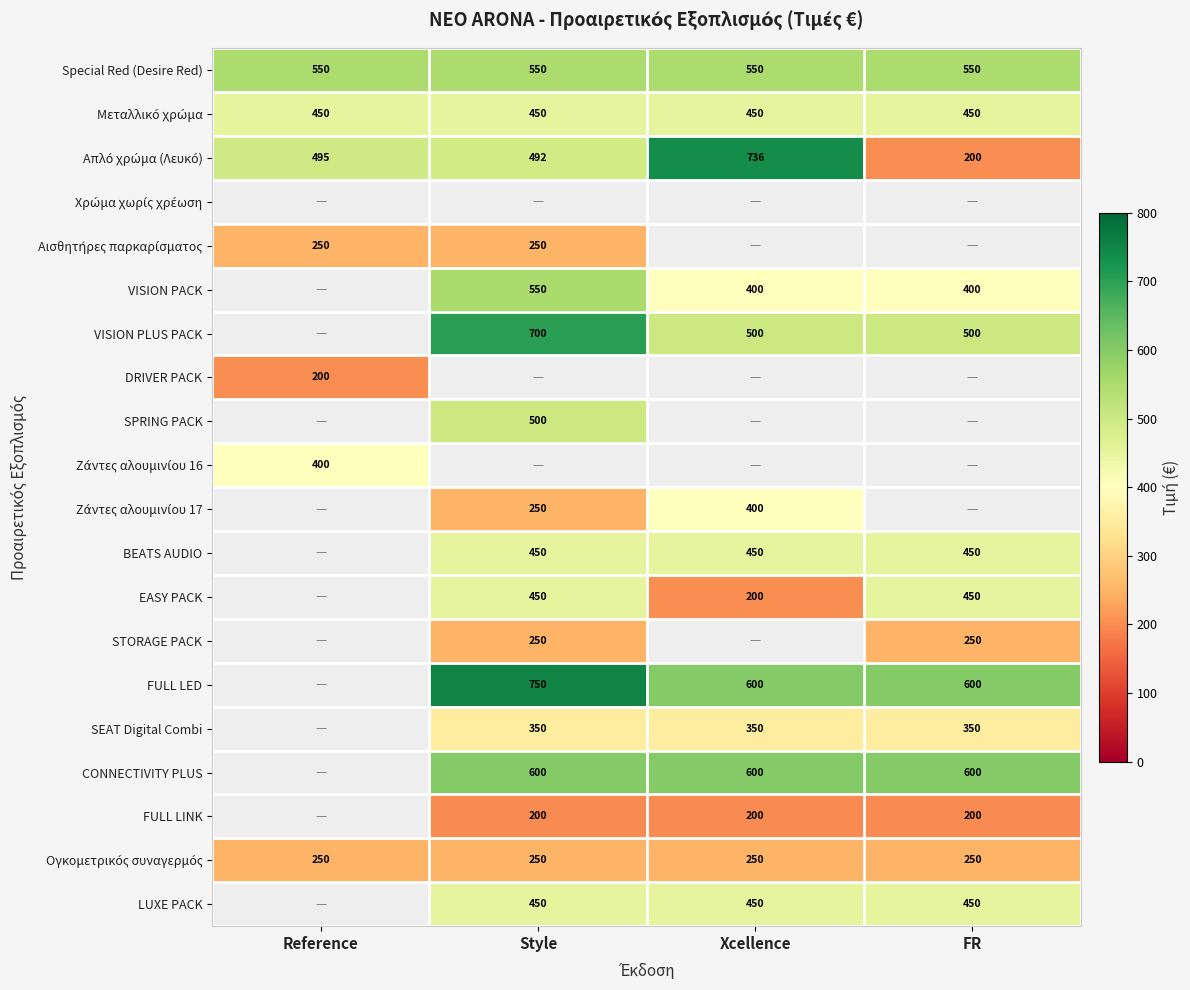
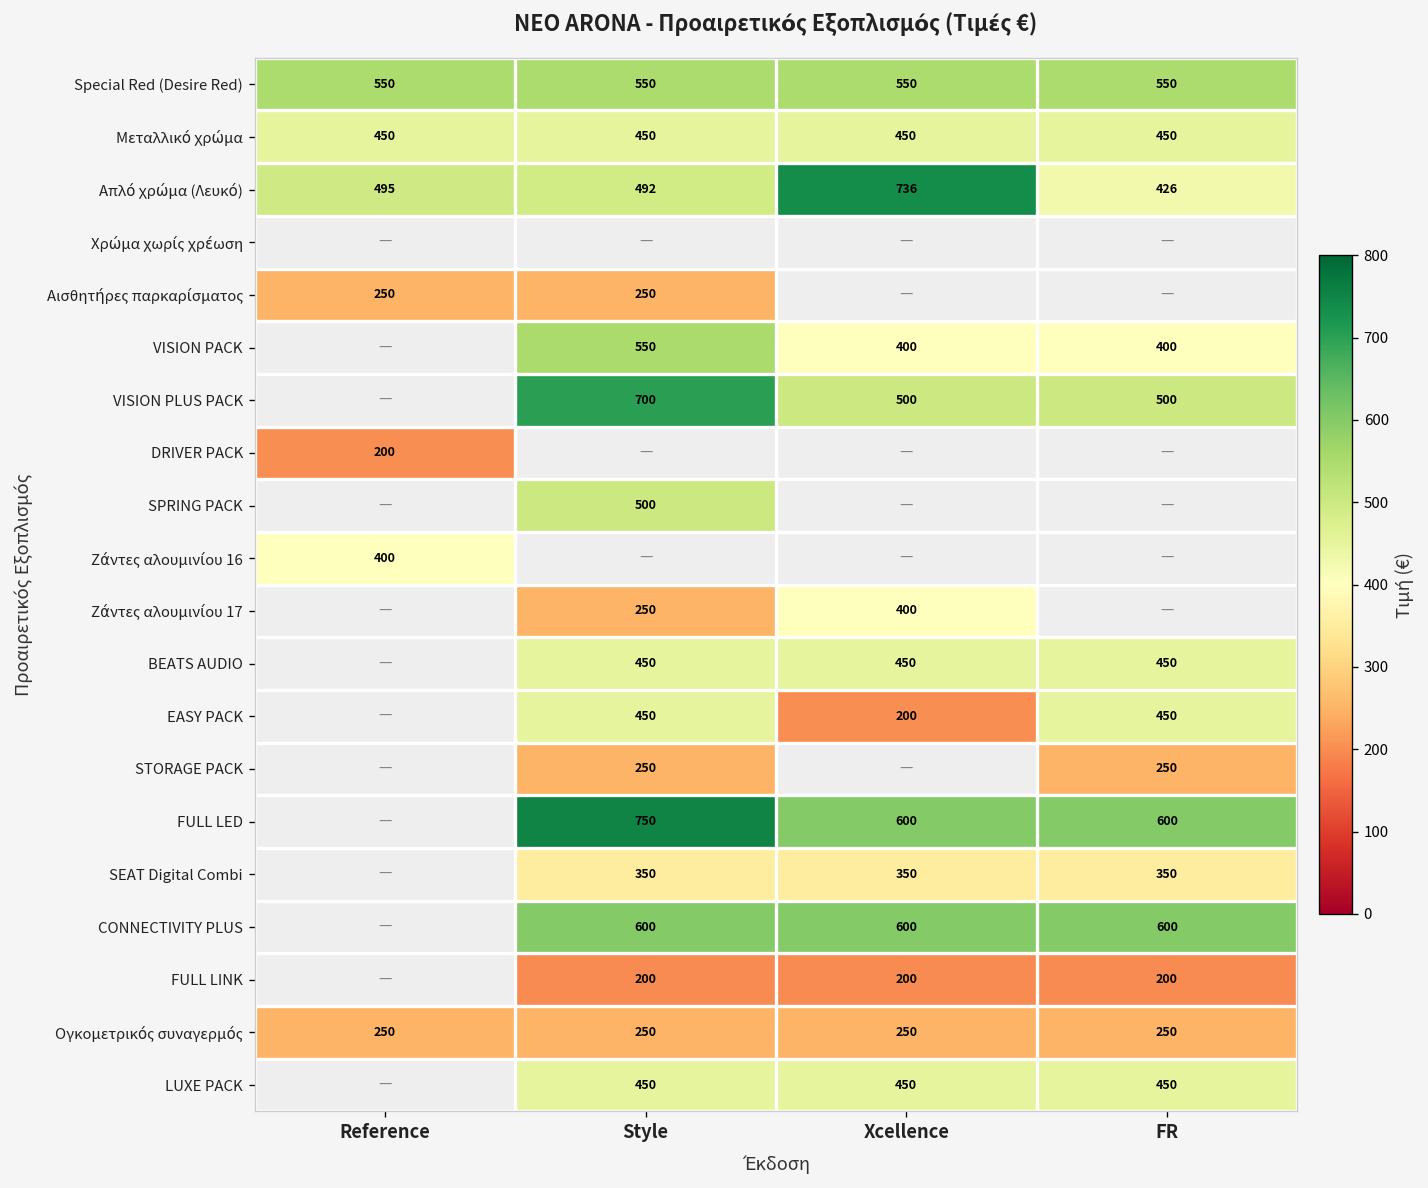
Απλό χρώμα (Λευκό), FR: 200 -> 426
